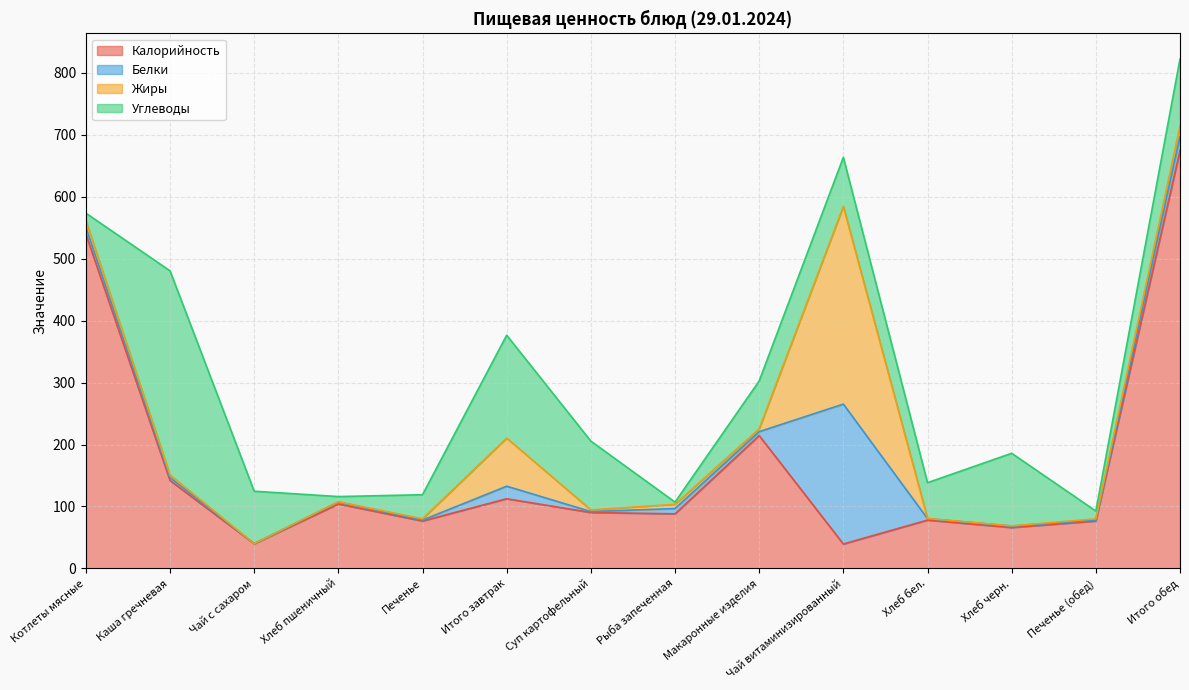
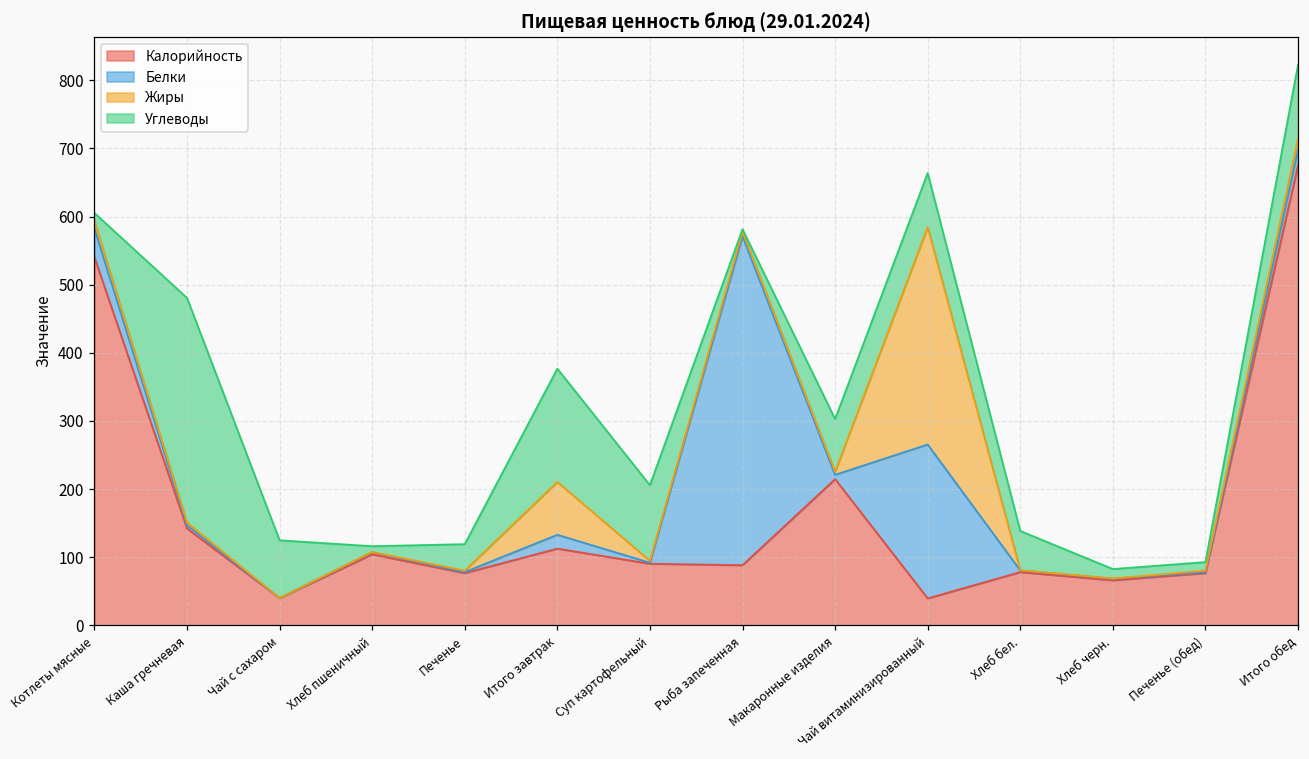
Белки, Котлеты мясные: 10 -> 40
Белки, Рыба запеченная: 10 -> 480
Углеводы, Хлеб черн.: 120 -> 10
